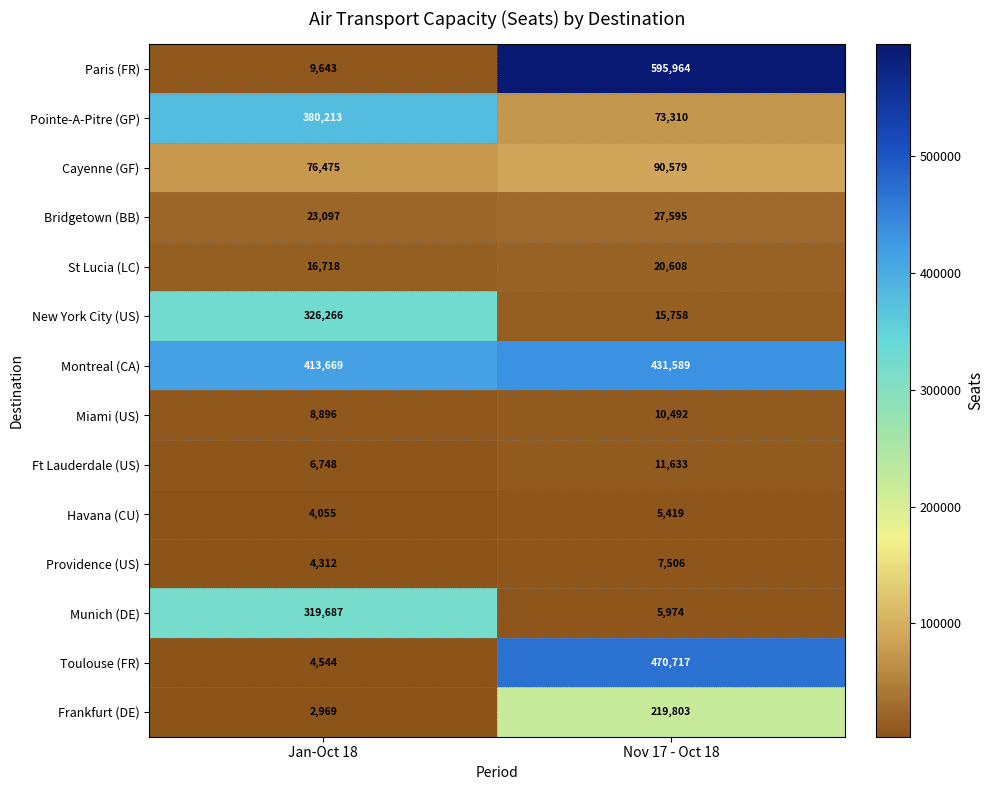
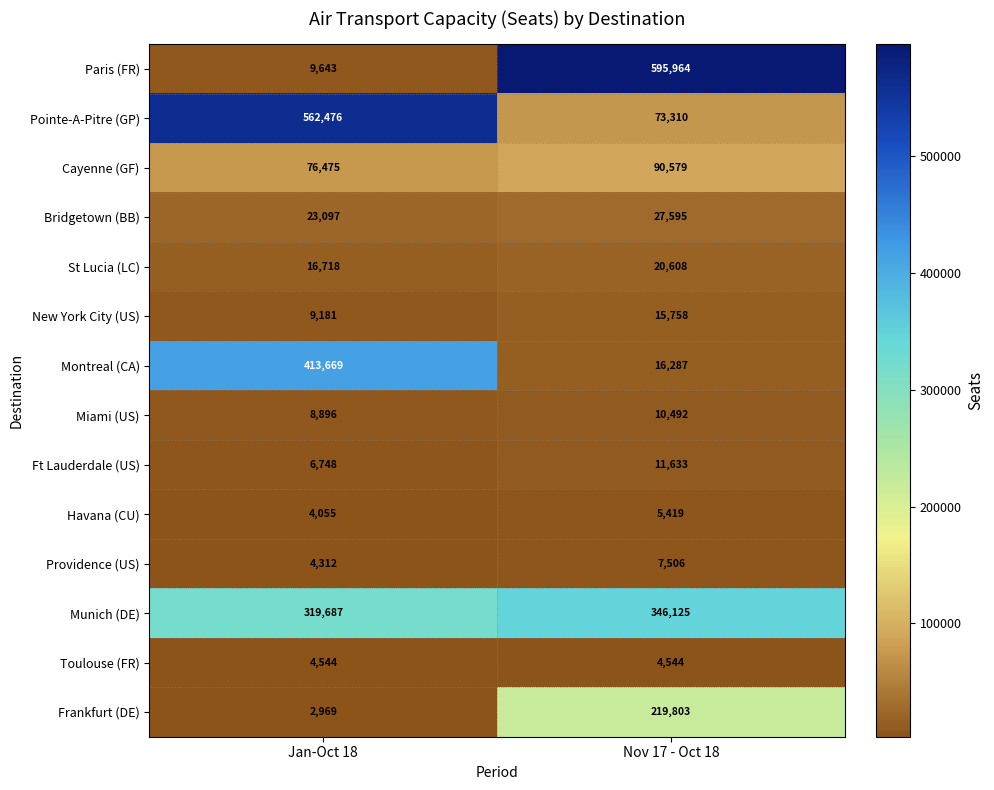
Pointe-A-Pitre (GP), Jan-Oct 18: 380,213 -> 562,476
New York City (US), Jan-Oct 18: 326,266 -> 9,181
Montreal (CA), Nov 17 - Oct 18: 431,589 -> 16,287
Munich (DE), Nov 17 - Oct 18: 5,974 -> 346,125
Toulouse (FR), Nov 17 - Oct 18: 470,717 -> 4,544
